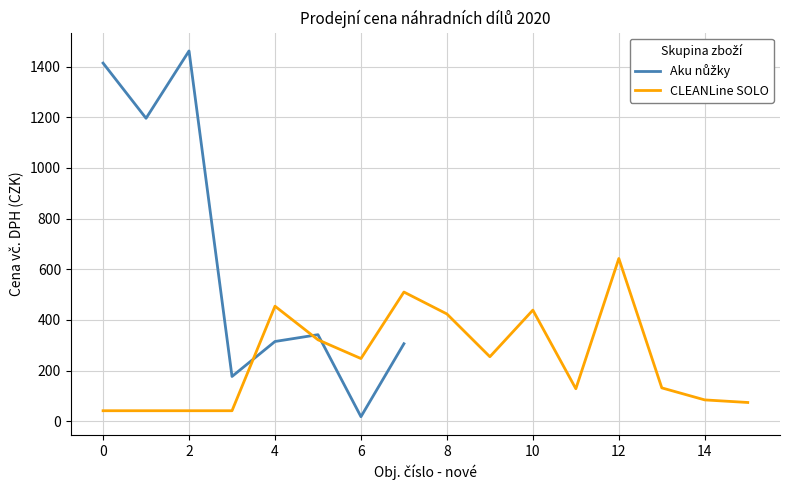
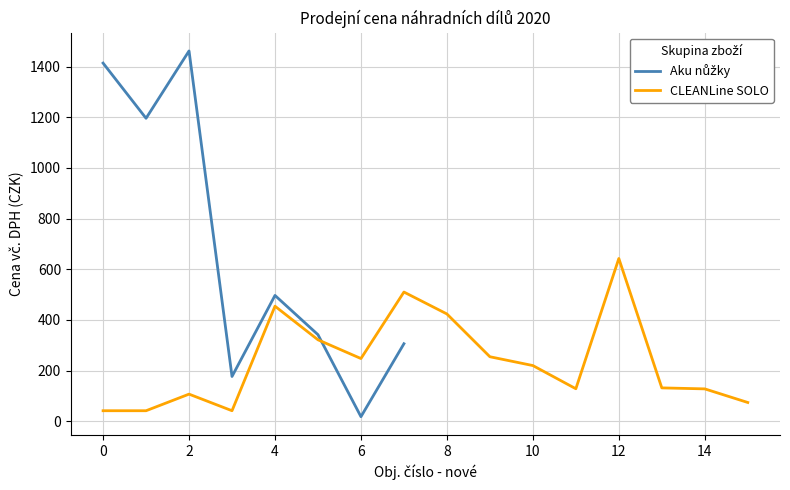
CLEANLine SOLO, 2: 40 -> 110
Aku nůžky, 4: 320 -> 500
CLEANLine SOLO, 10: 440 -> 220
CLEANLine SOLO, 14: 80 -> 130
